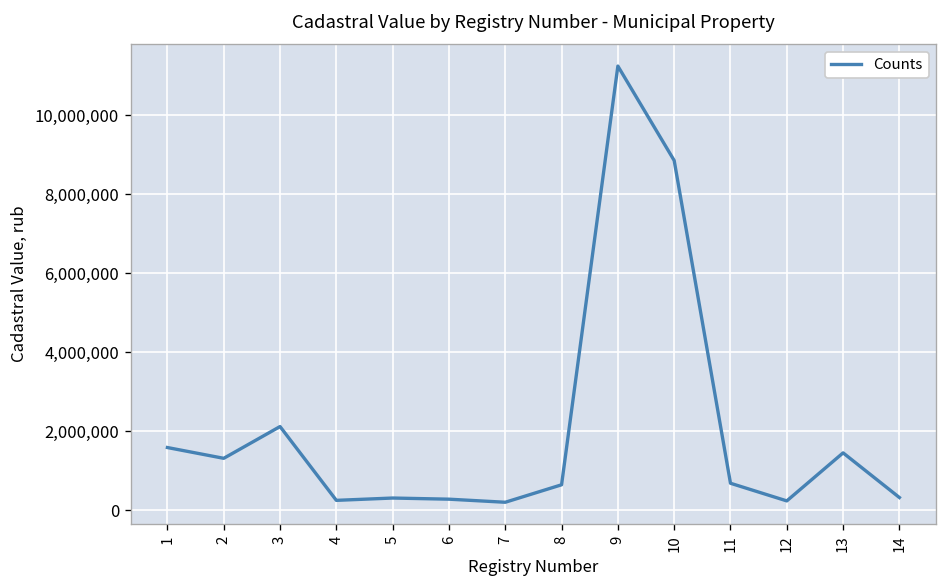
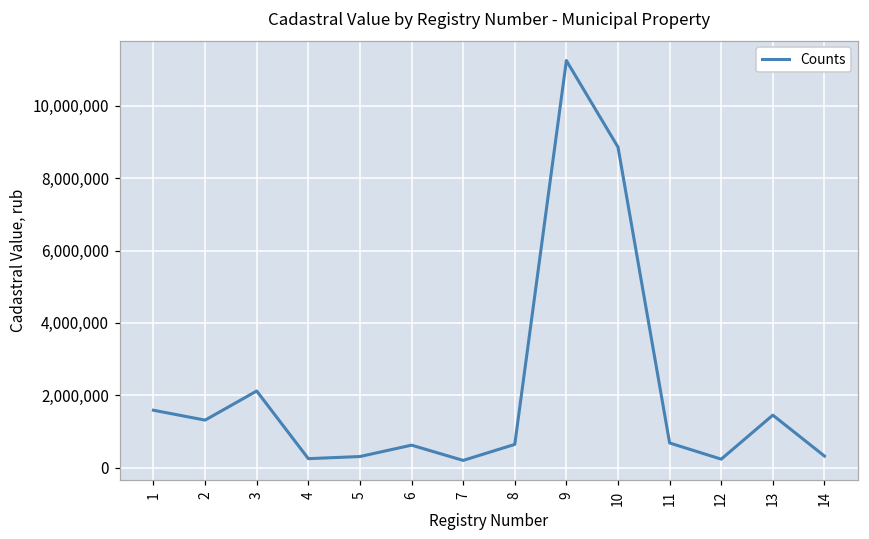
6: 300,000 -> 600,000
